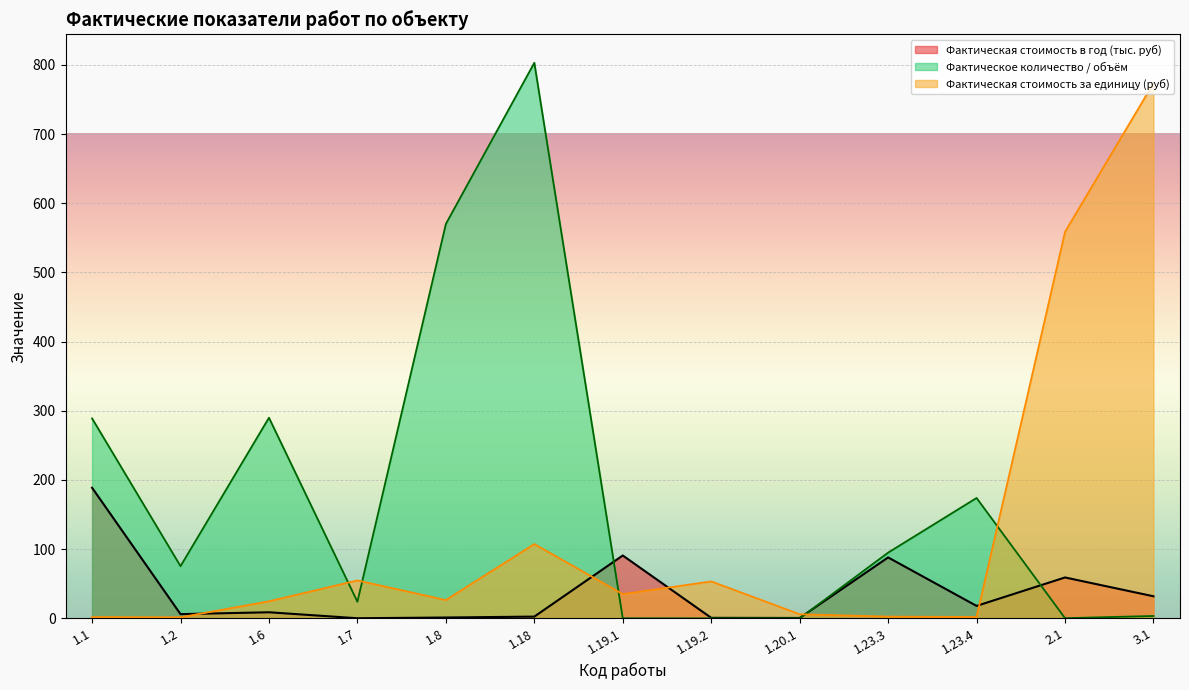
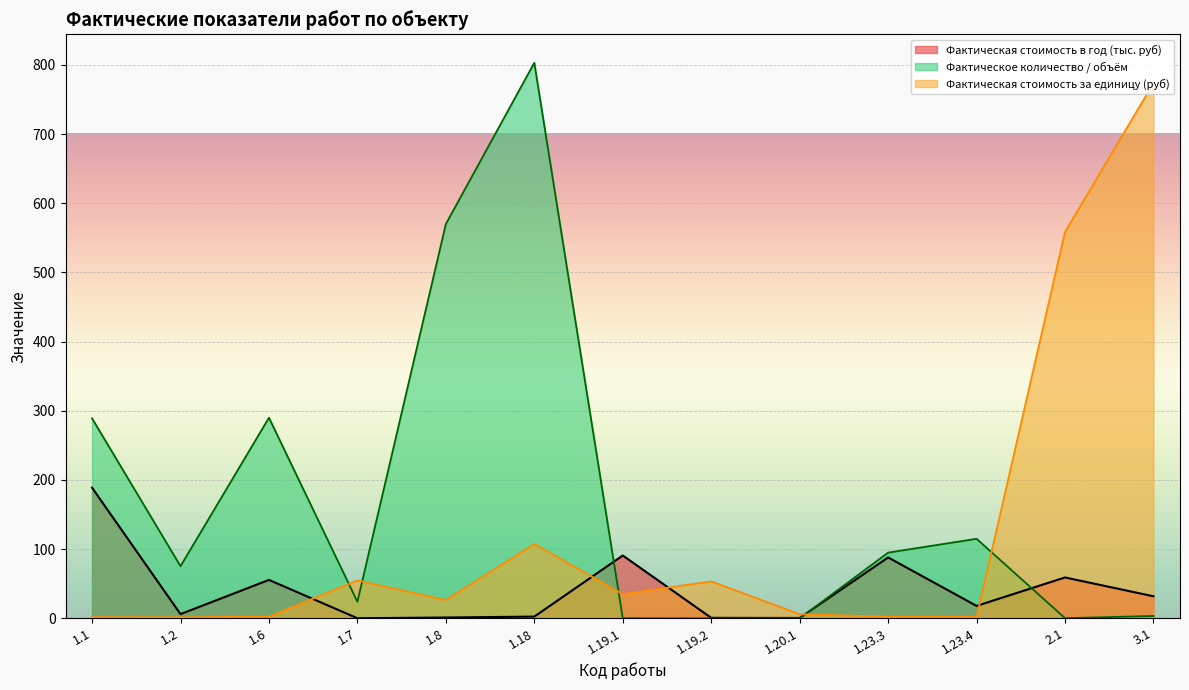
Фактическая стоимость в год (тыс. руб), 1.6: 10 -> 60
Фактическая стоимость за единицу (руб), 1.6: 20 -> 0
Фактическое количество / объём, 1.23.4: 170 -> 120
